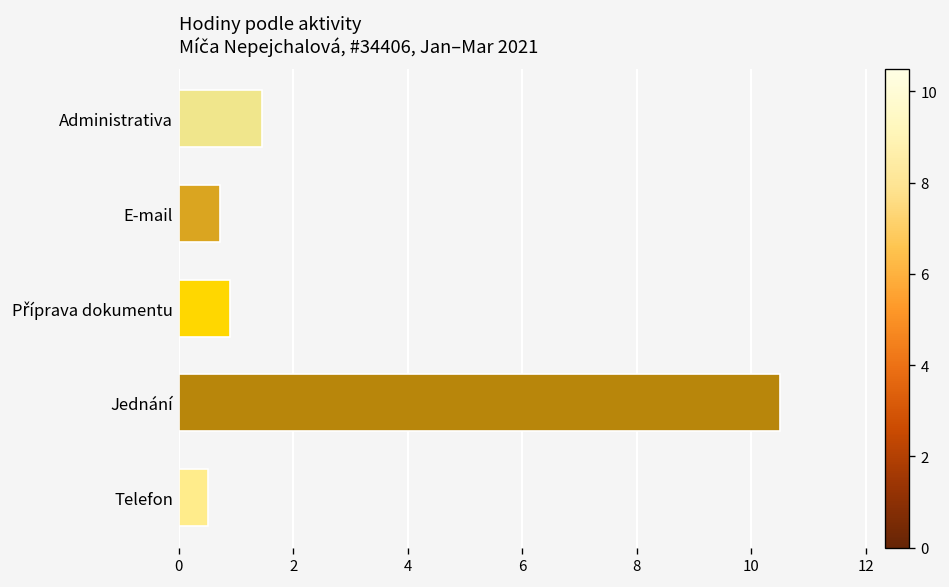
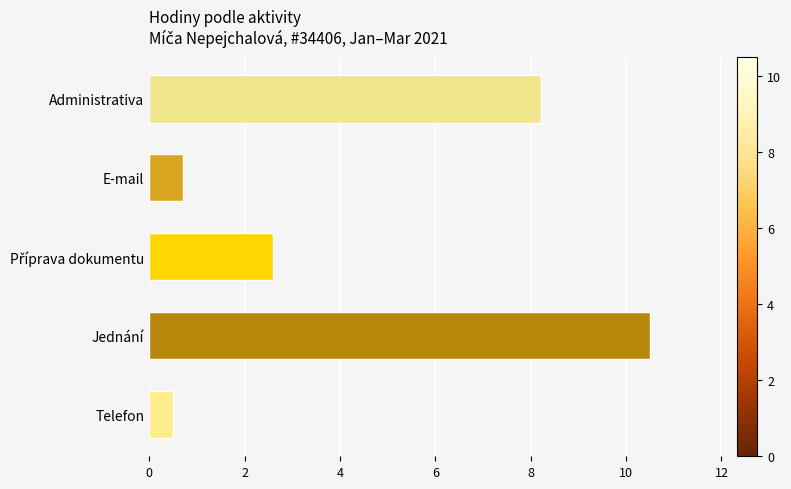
Administrativa: 1.5 -> 8.2
Příprava dokumentu: 0.9 -> 2.6
